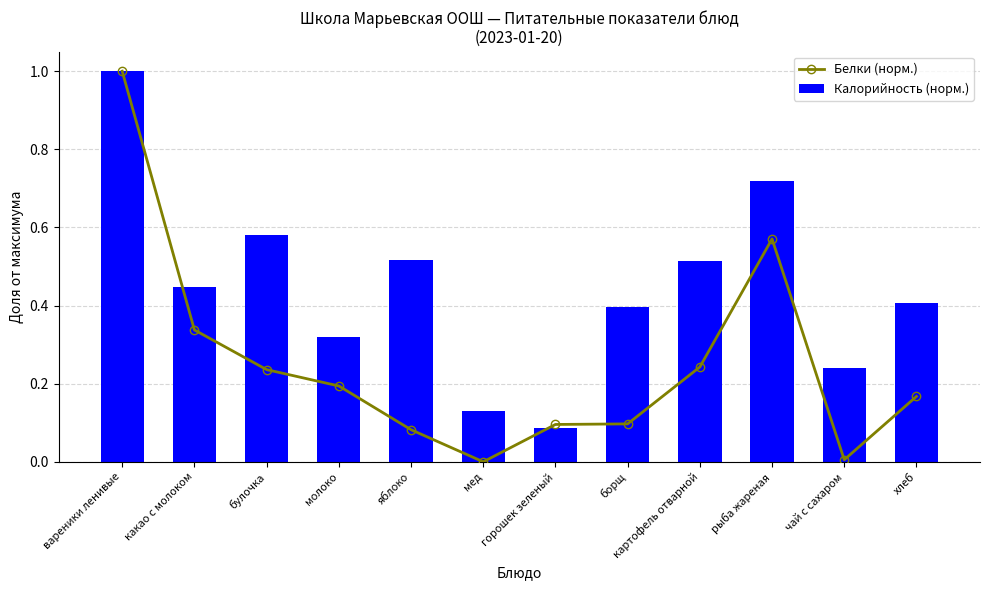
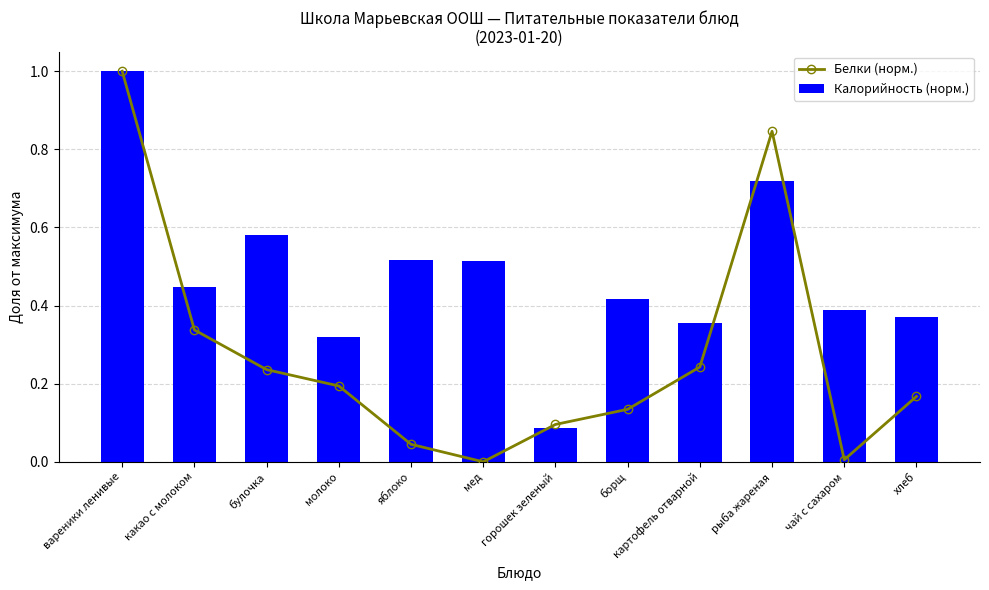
Белки (норм.), яблоко: 0.08 -> 0.04
Калорийность (норм.), мед: 0.13 -> 0.51
Белки (норм.), борщ: 0.10 -> 0.13
Калорийность (норм.), борщ: 0.40 -> 0.42
Калорийность (норм.), картофель отварной: 0.51 -> 0.36
Белки (норм.), рыба жареная: 0.57 -> 0.85
Калорийность (норм.), чай с сахаром: 0.24 -> 0.39
Калорийность (норм.), хлеб: 0.41 -> 0.37
